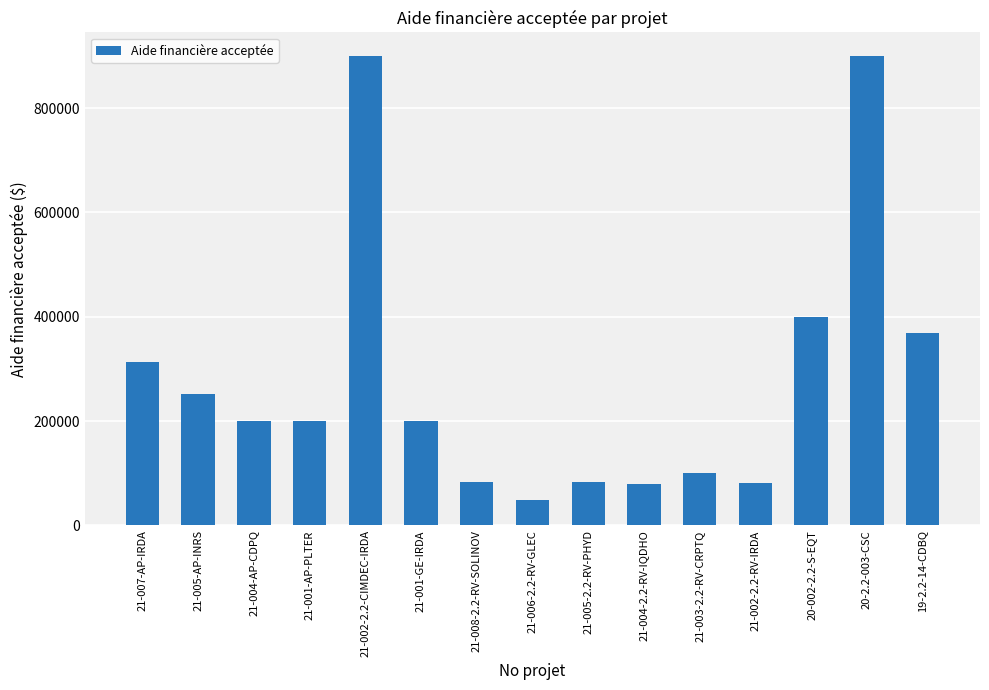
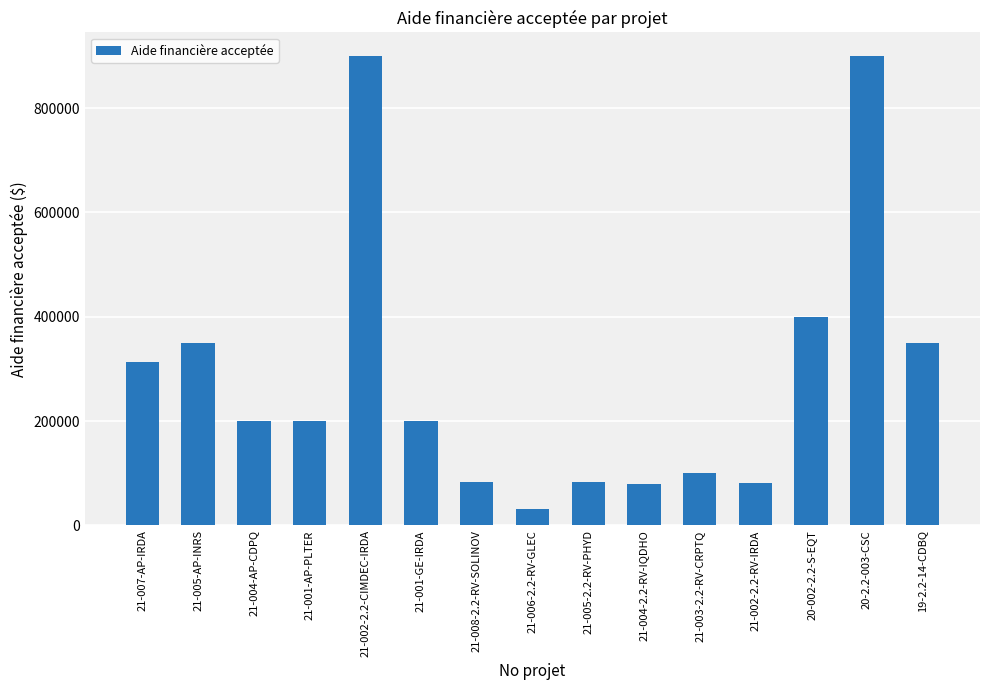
21-005-AP-INRS: 250000 -> 350000
21-006-2.2-RV-GLEC: 50000 -> 30000
19-2.2-14-CDBQ: 370000 -> 350000
